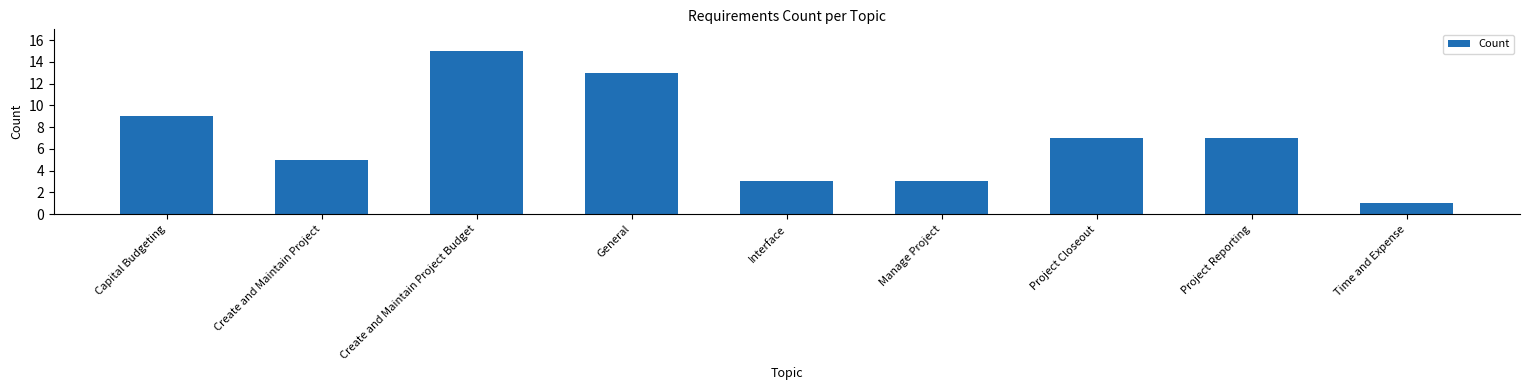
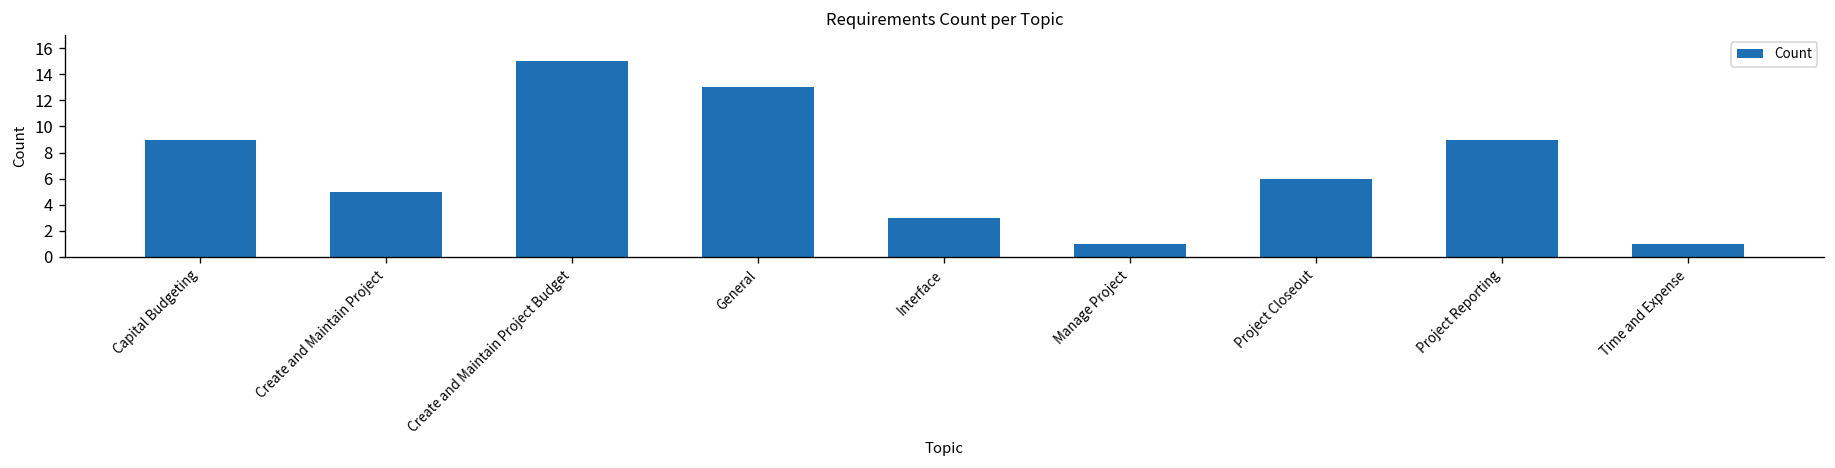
Manage Project: 3 -> 1
Project Closeout: 7 -> 6
Project Reporting: 7 -> 9
